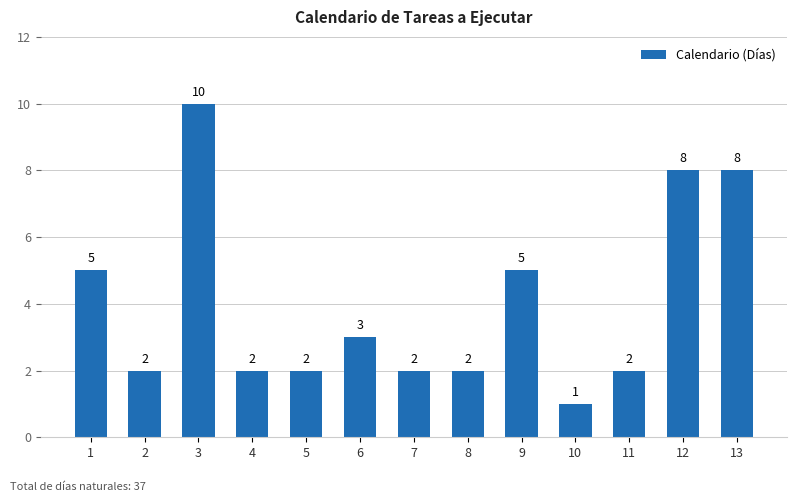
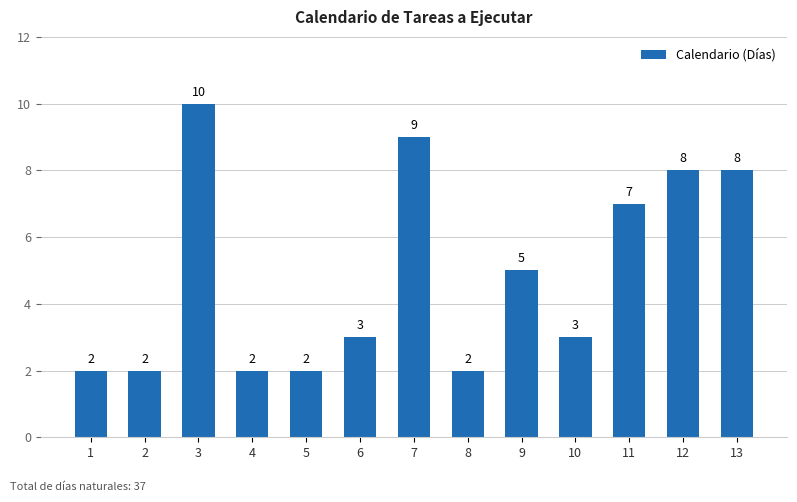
1: 5 -> 2
7: 2 -> 9
10: 1 -> 3
11: 2 -> 7
